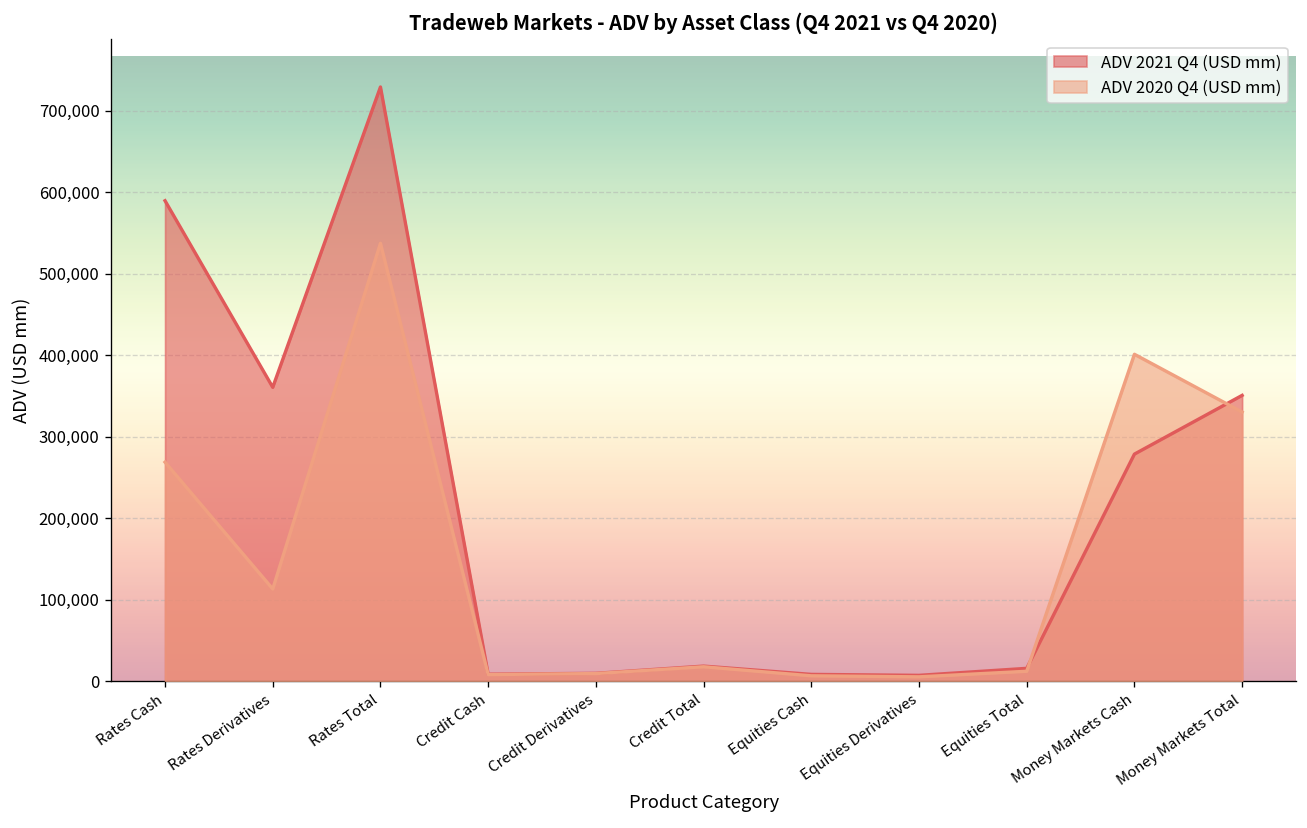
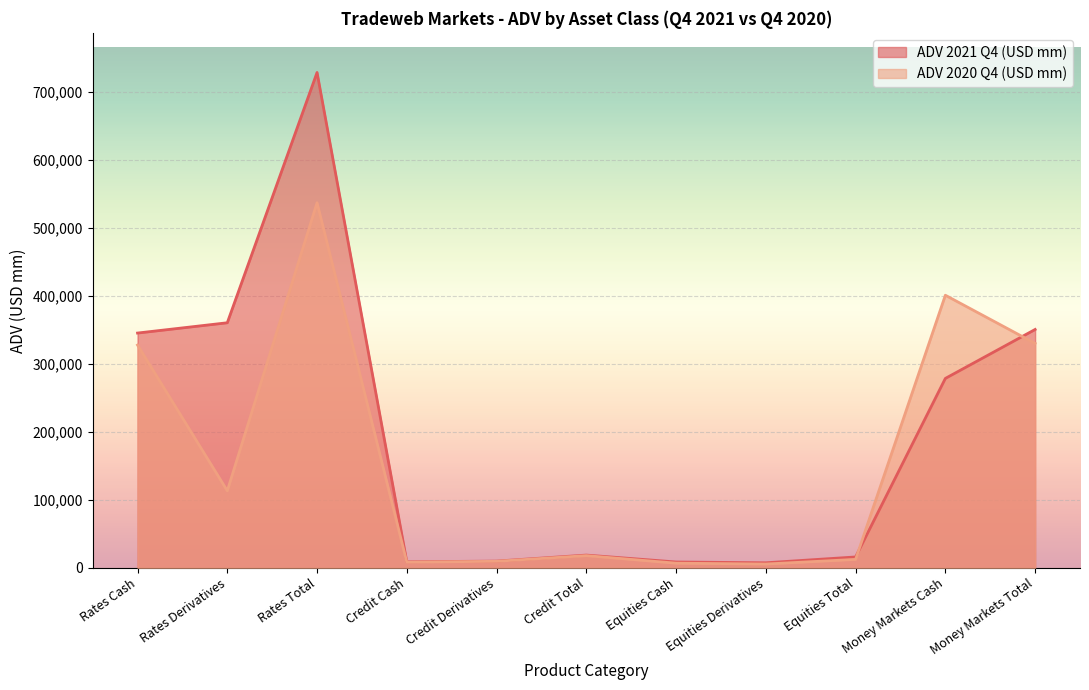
ADV 2021 Q4 (USD mm), Rates Cash: 590,000 -> 350,000
ADV 2020 Q4 (USD mm), Rates Cash: 270,000 -> 330,000
